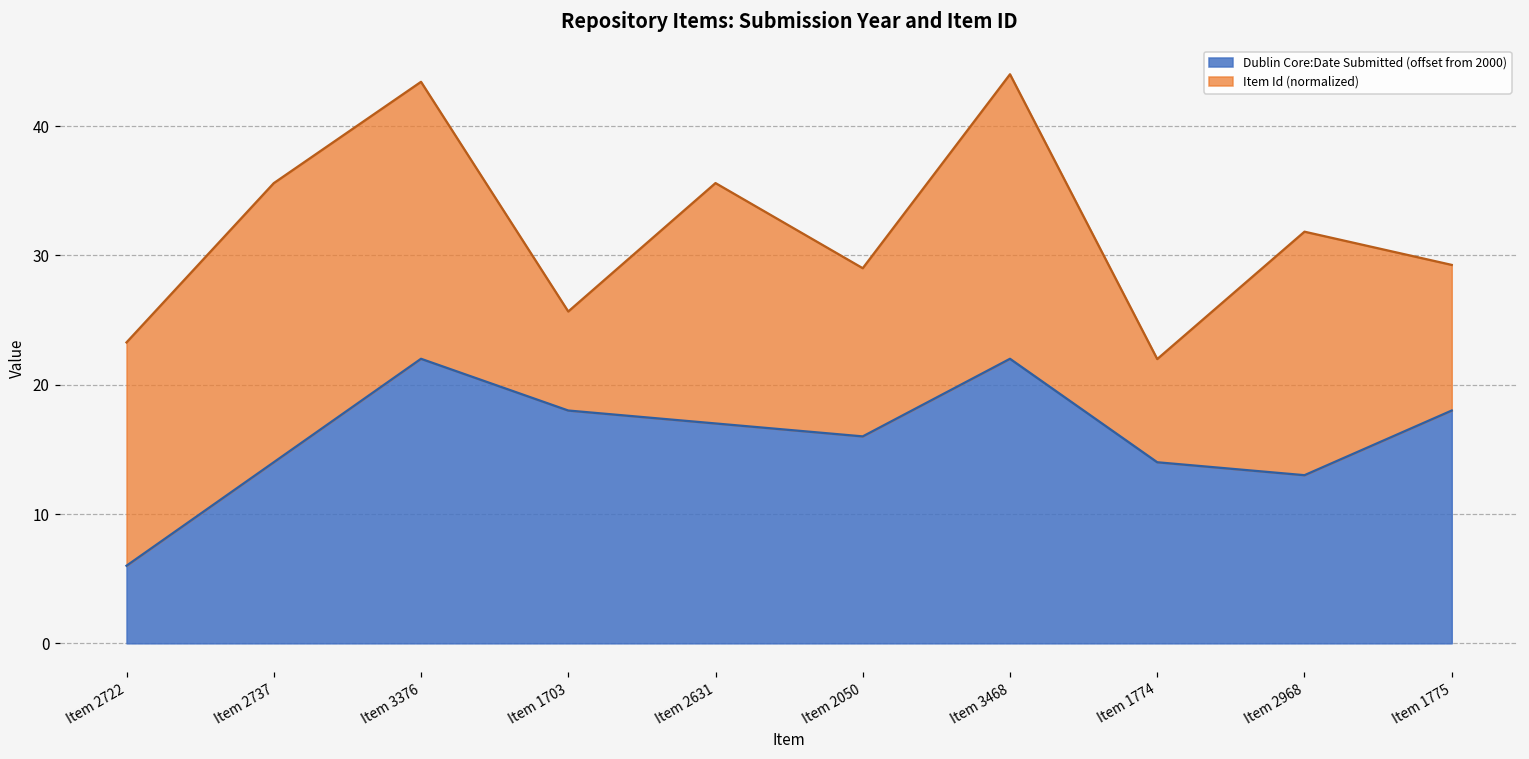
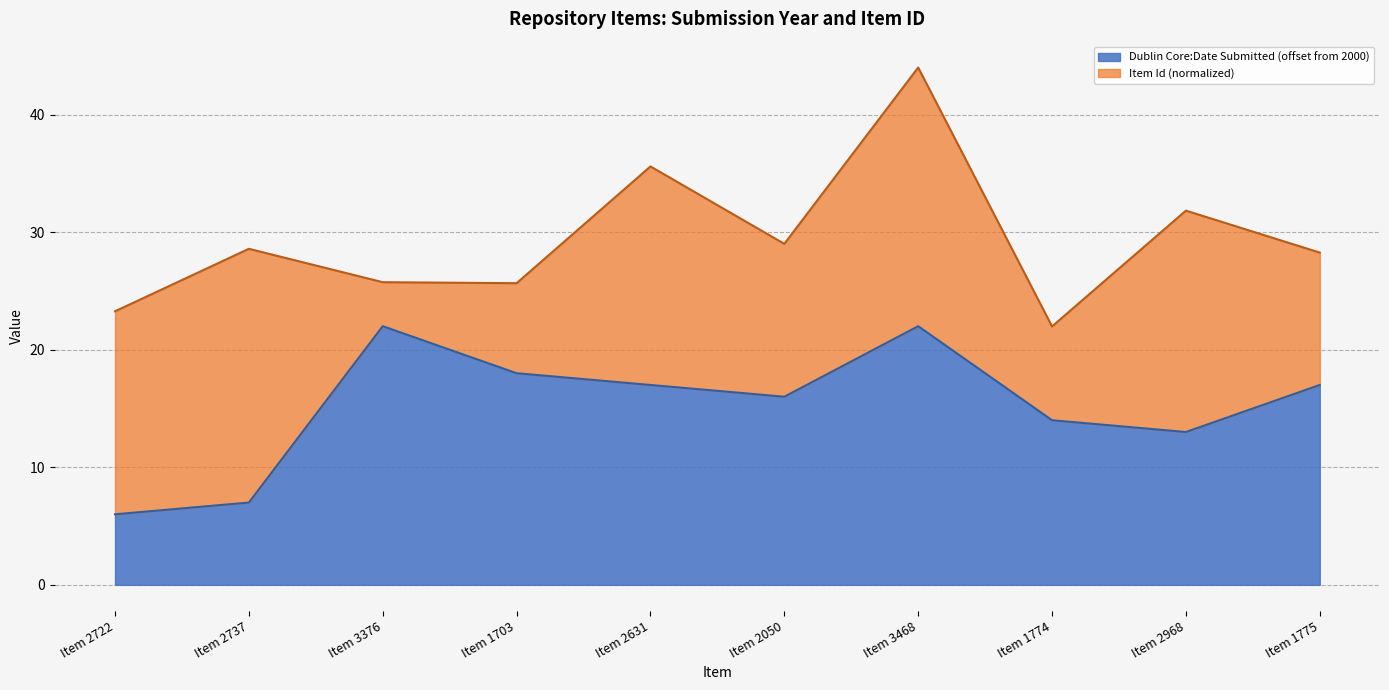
Dublin Core:Date Submitted (offset from 2000), Item 2737: 14.0 -> 7.0
Item Id (normalized), Item 3376: 21.4 -> 3.7
Dublin Core:Date Submitted (offset from 2000), Item 1775: 18.0 -> 17.0
